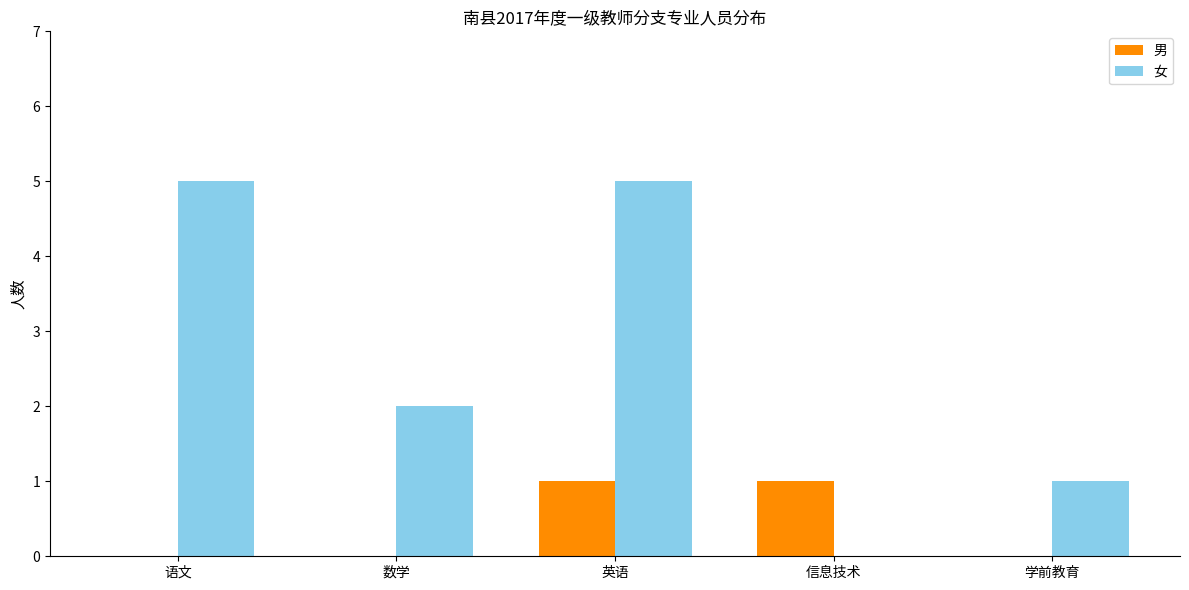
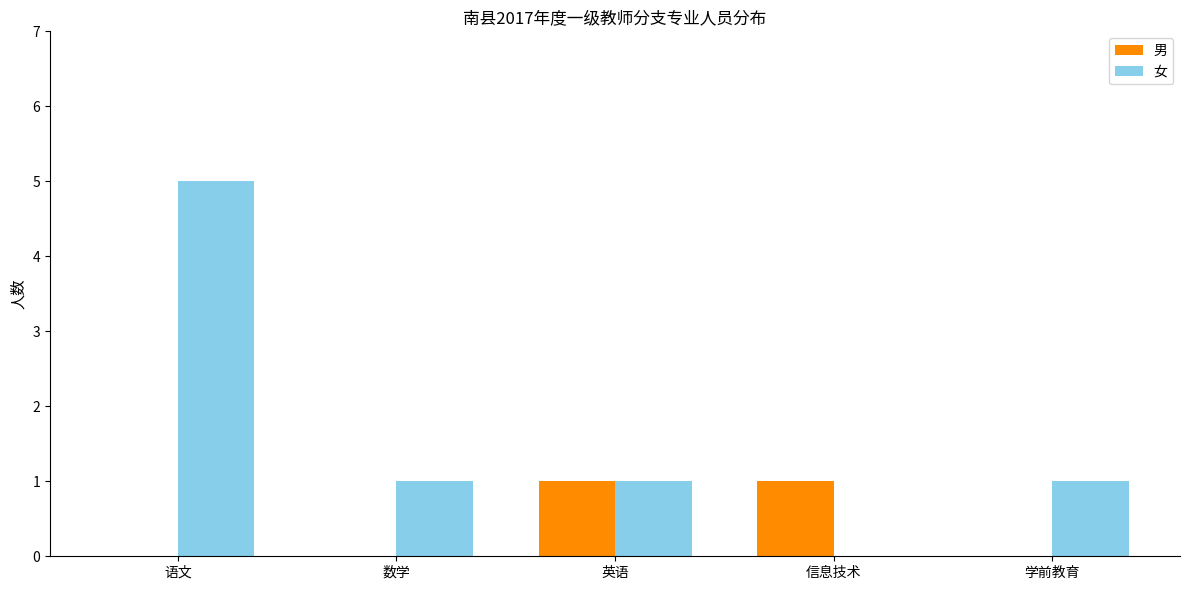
女, 数学: 2 -> 1
女, 英语: 5 -> 1
